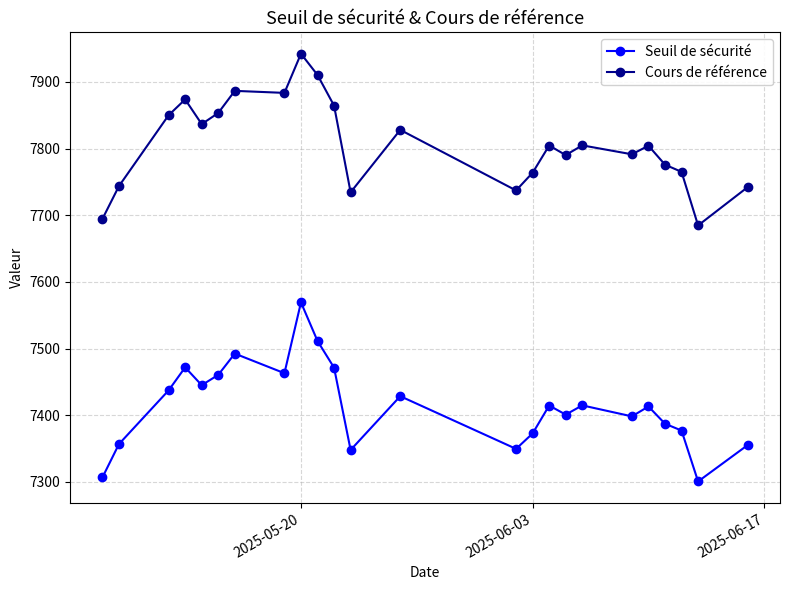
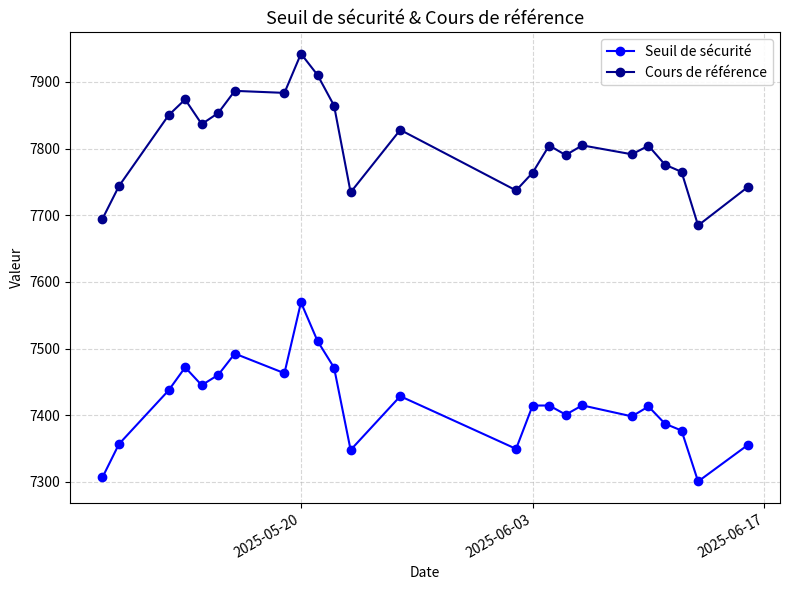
Seuil de sécurité, 2025-06-03: 7370 -> 7410
